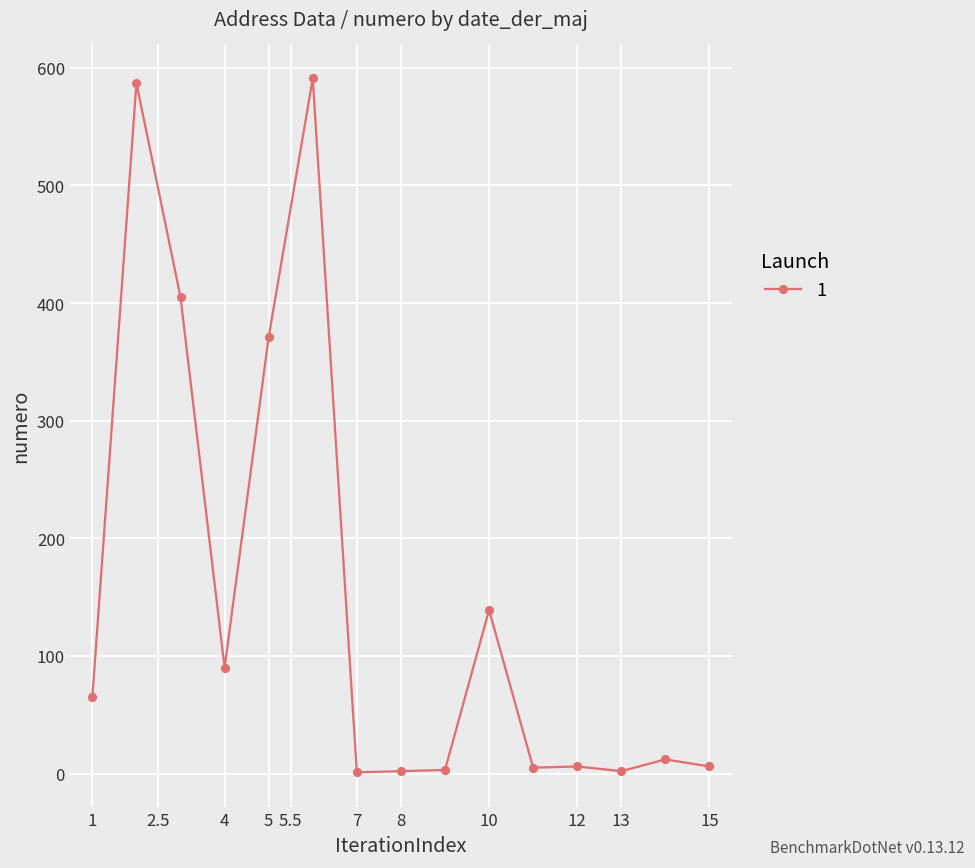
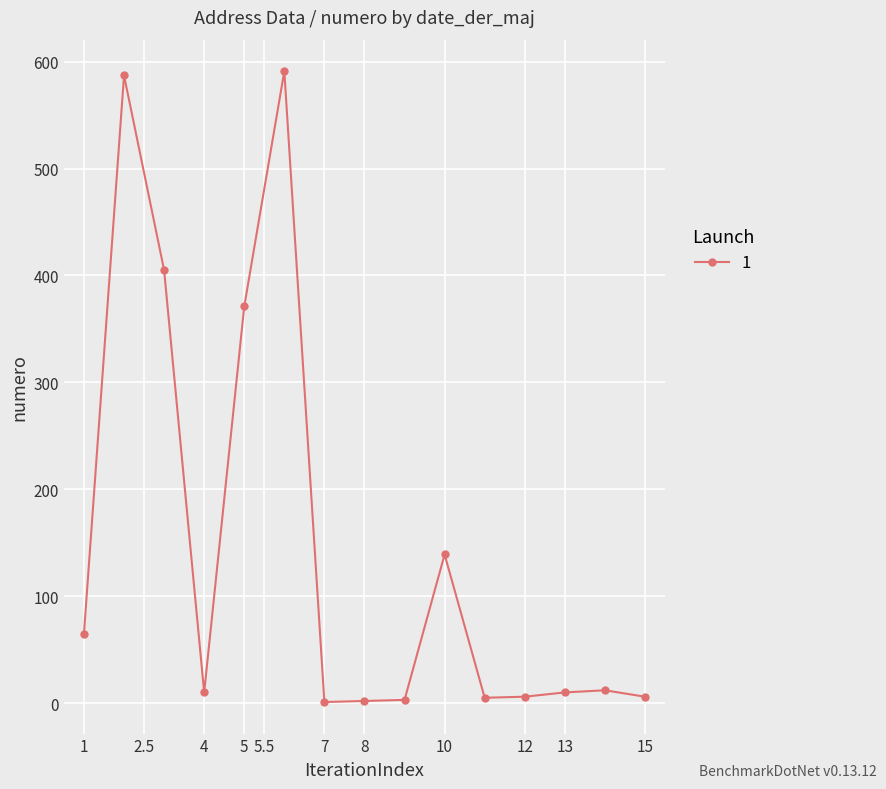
4: 90 -> 10
13: 2 -> 10
